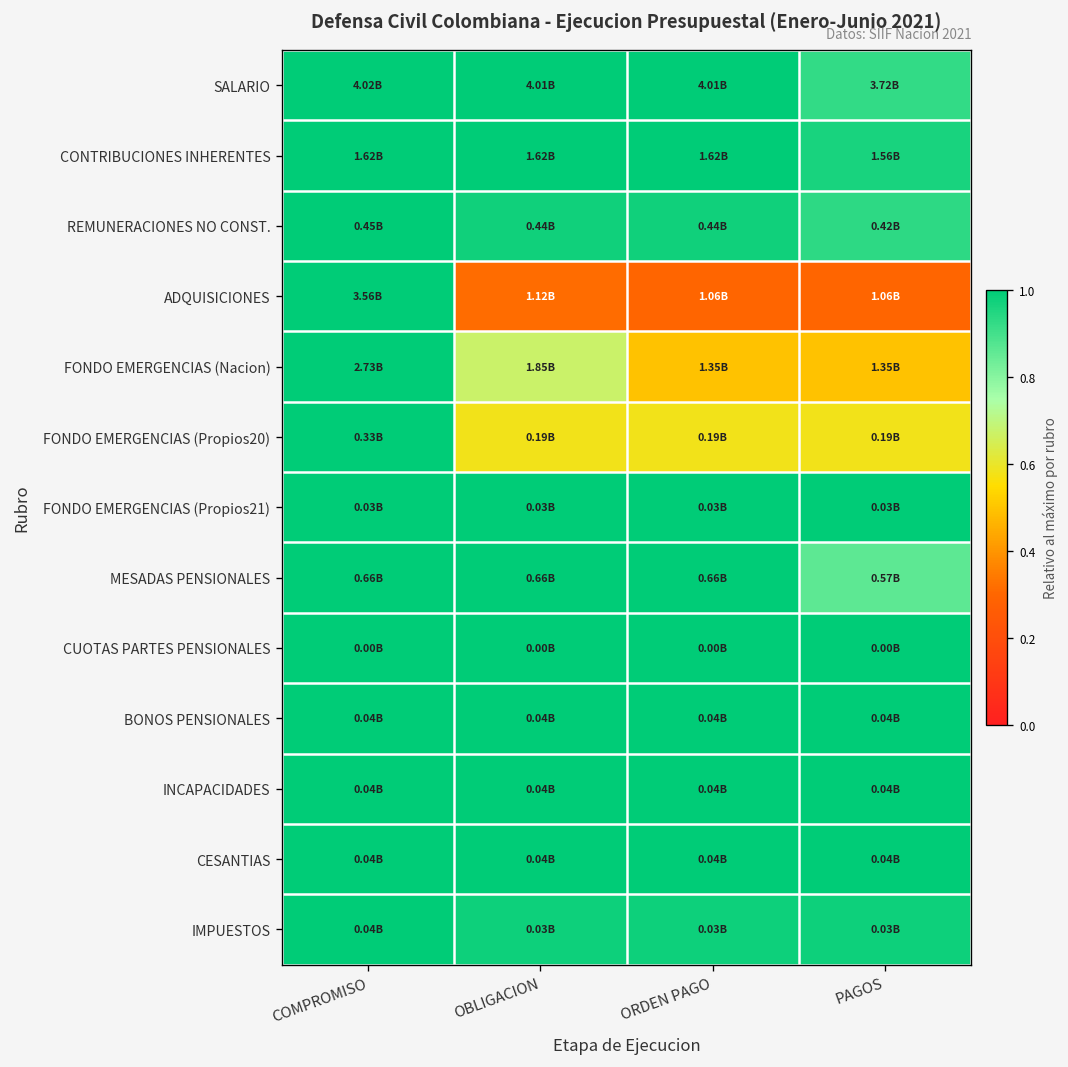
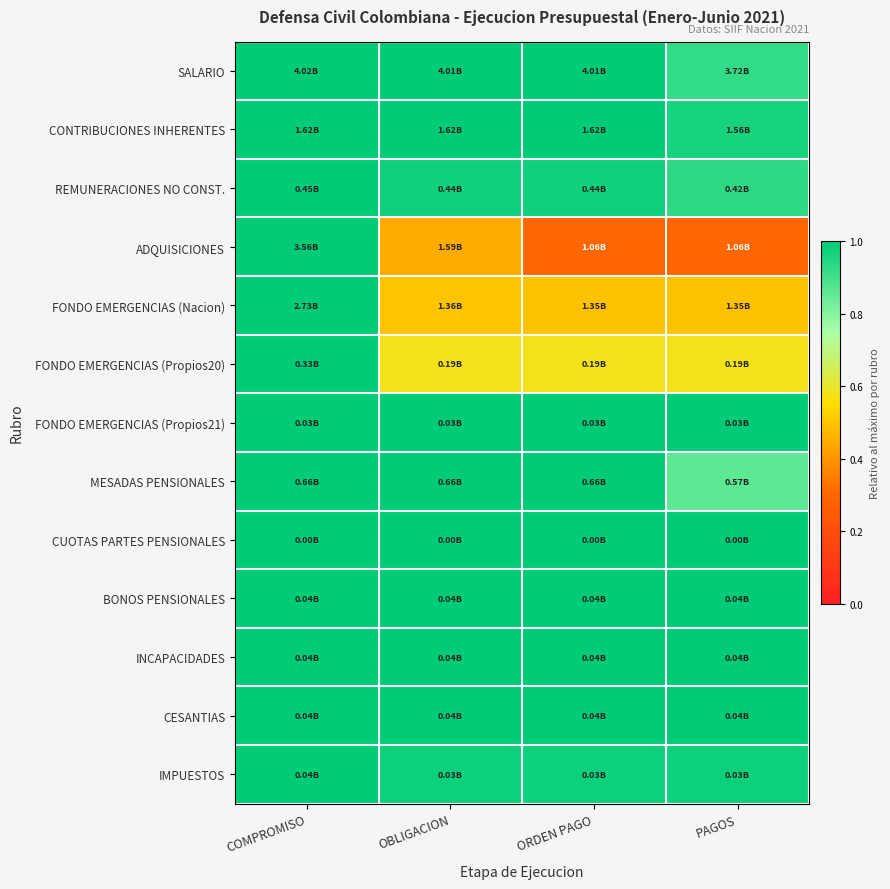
ADQUISICIONES, OBLIGACION: 1.12B -> 1.59B
FONDO EMERGENCIAS (Nacion), OBLIGACION: 1.85B -> 1.36B
